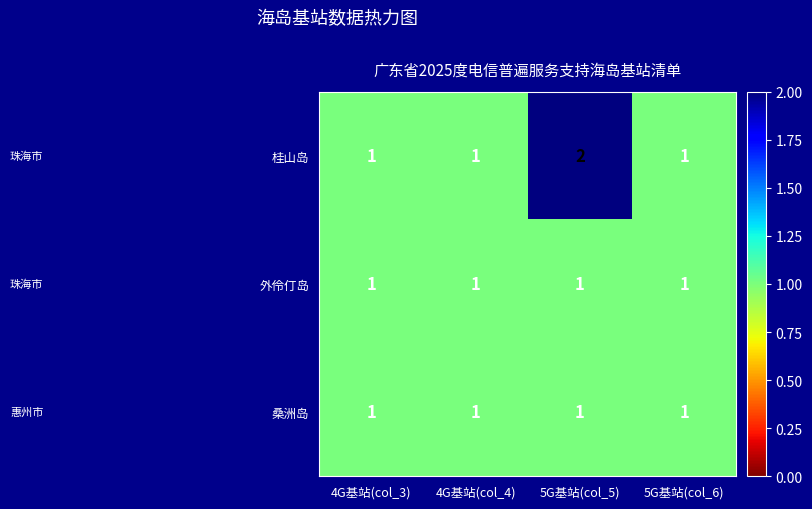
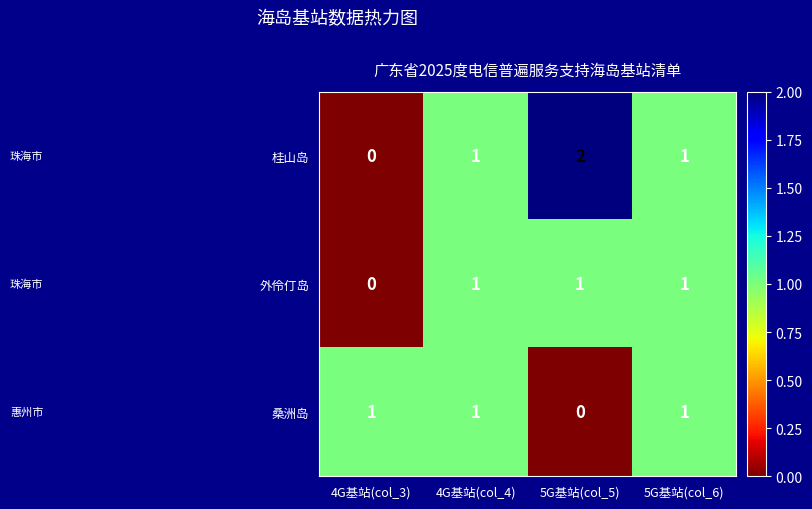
桂山岛, 4G基站(col_3): 1 -> 0
外伶仃岛, 4G基站(col_3): 1 -> 0
桑洲岛, 5G基站(col_5): 1 -> 0
